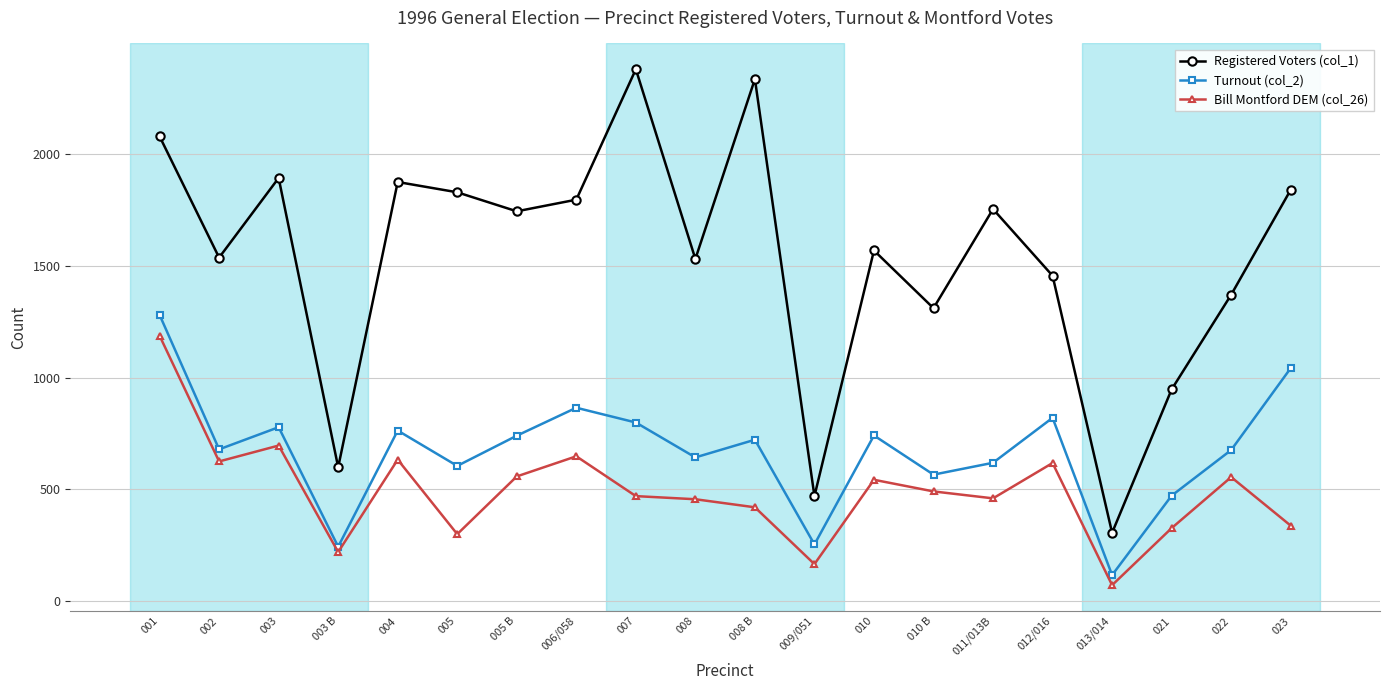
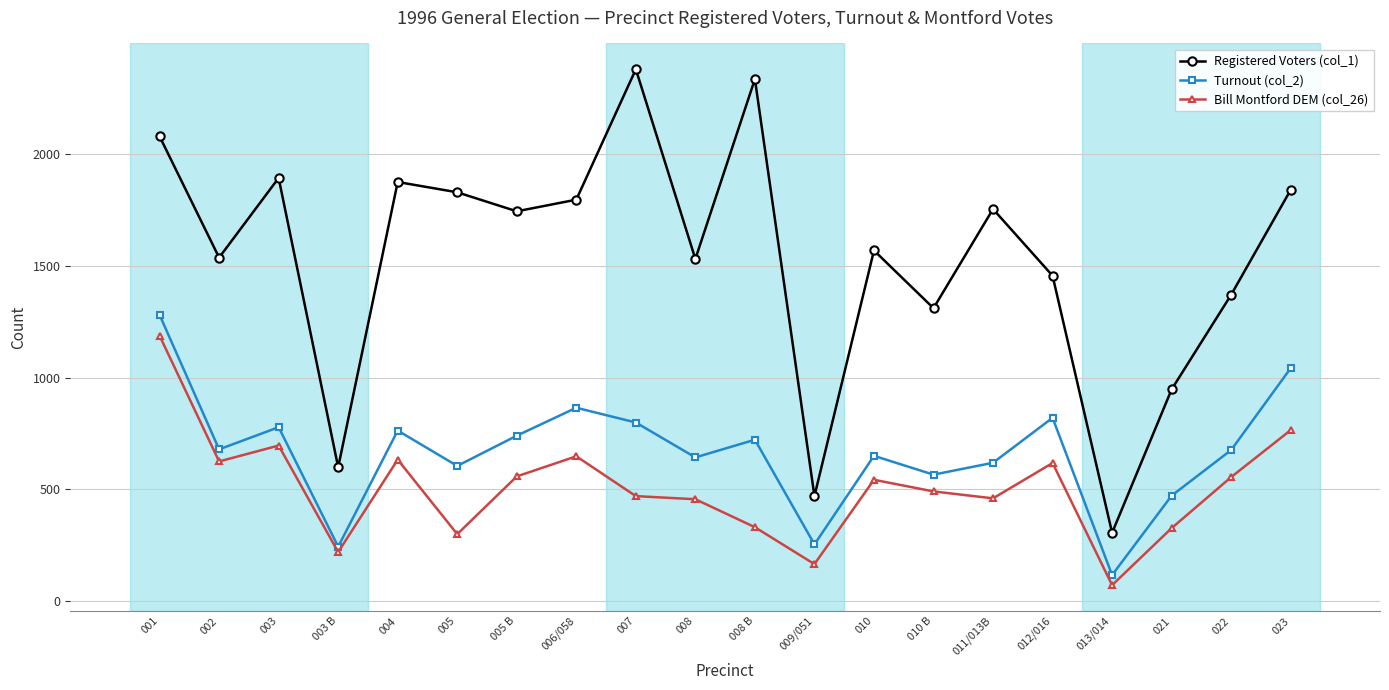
Bill Montford DEM (col_26), 008 B: 420 -> 330
Turnout (col_2), 010: 740 -> 650
Bill Montford DEM (col_26), 023: 340 -> 770
